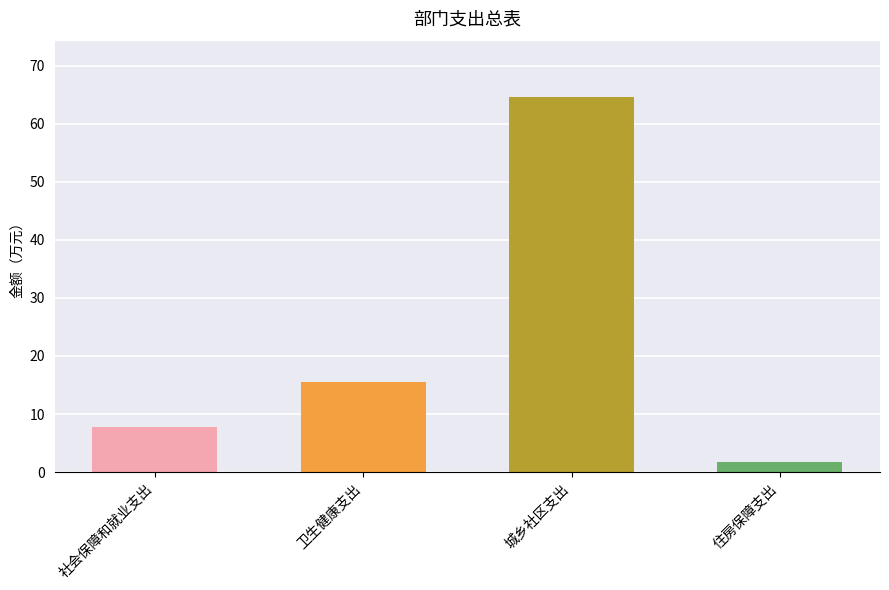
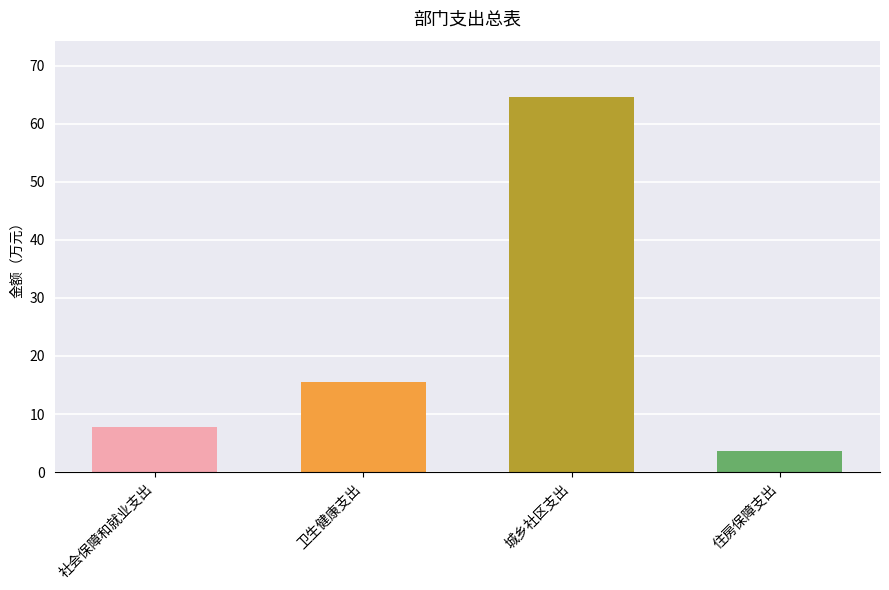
住房保障支出: 2 -> 4
